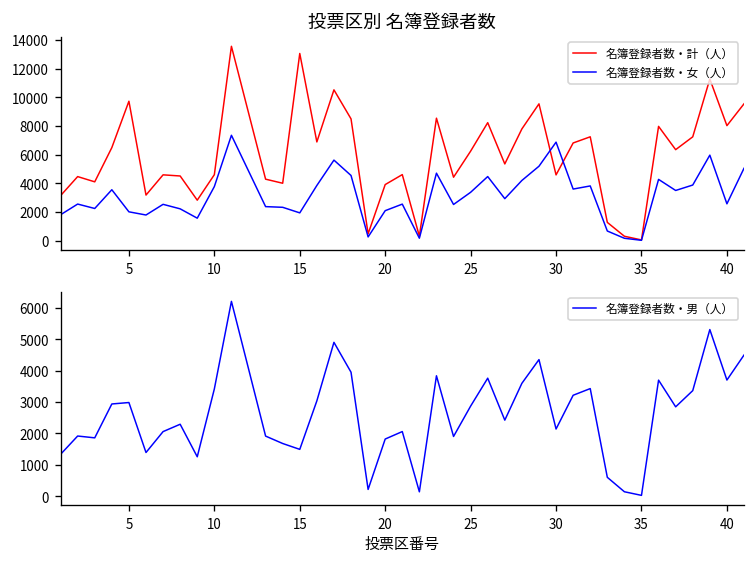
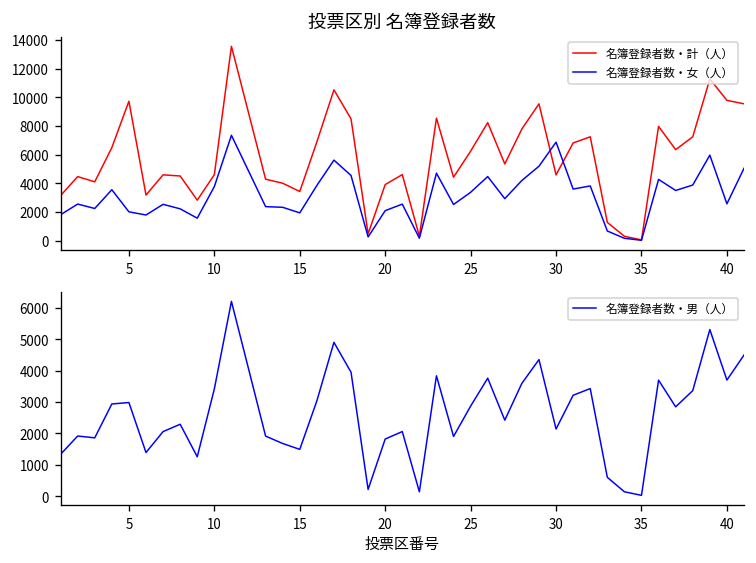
投票区別 名簿登録者数, 名簿登録者数・計（人）, 15: 13100 -> 3400
投票区別 名簿登録者数, 名簿登録者数・計（人）, 40: 8000 -> 9800
